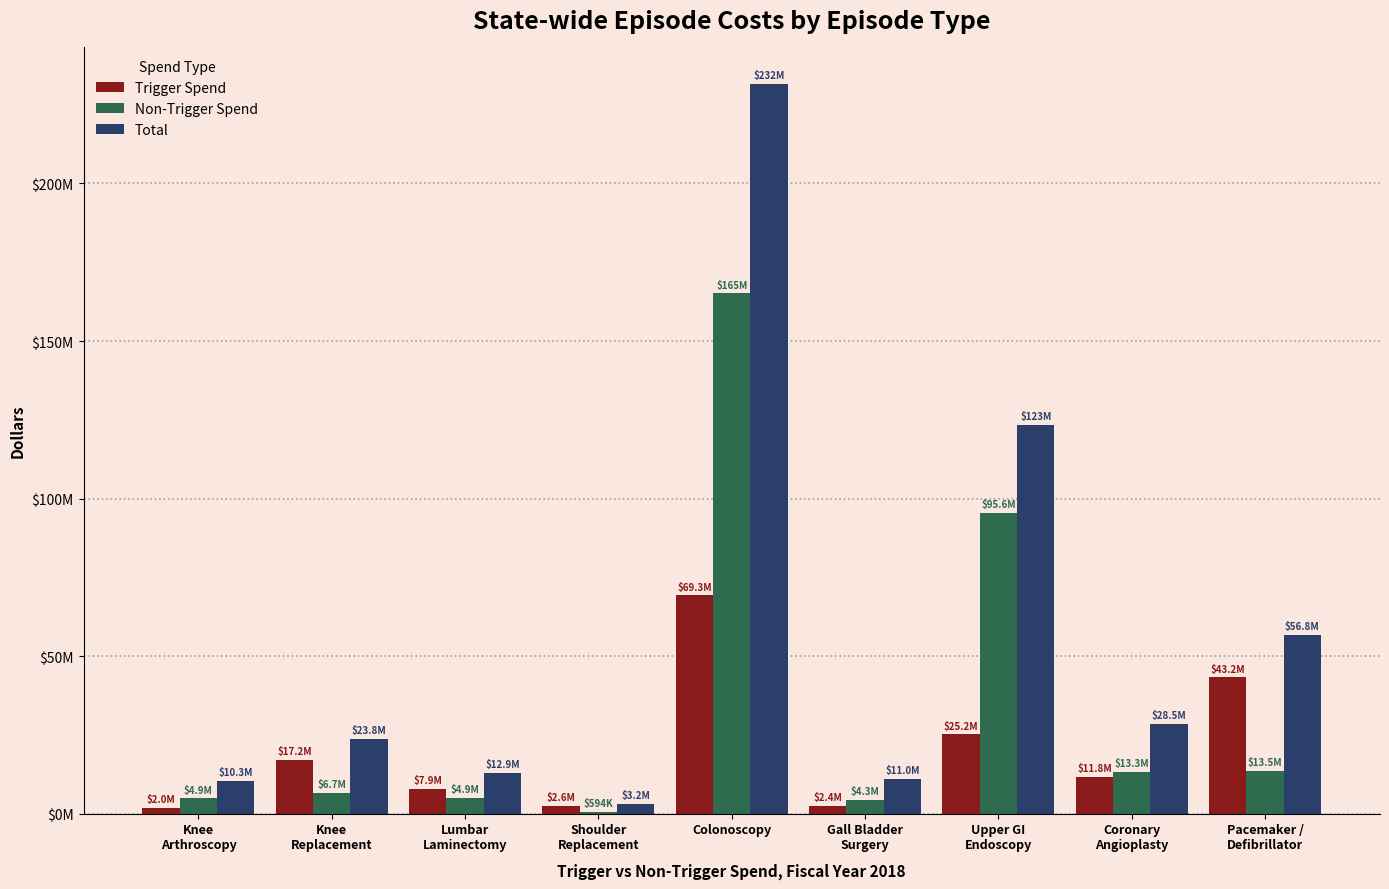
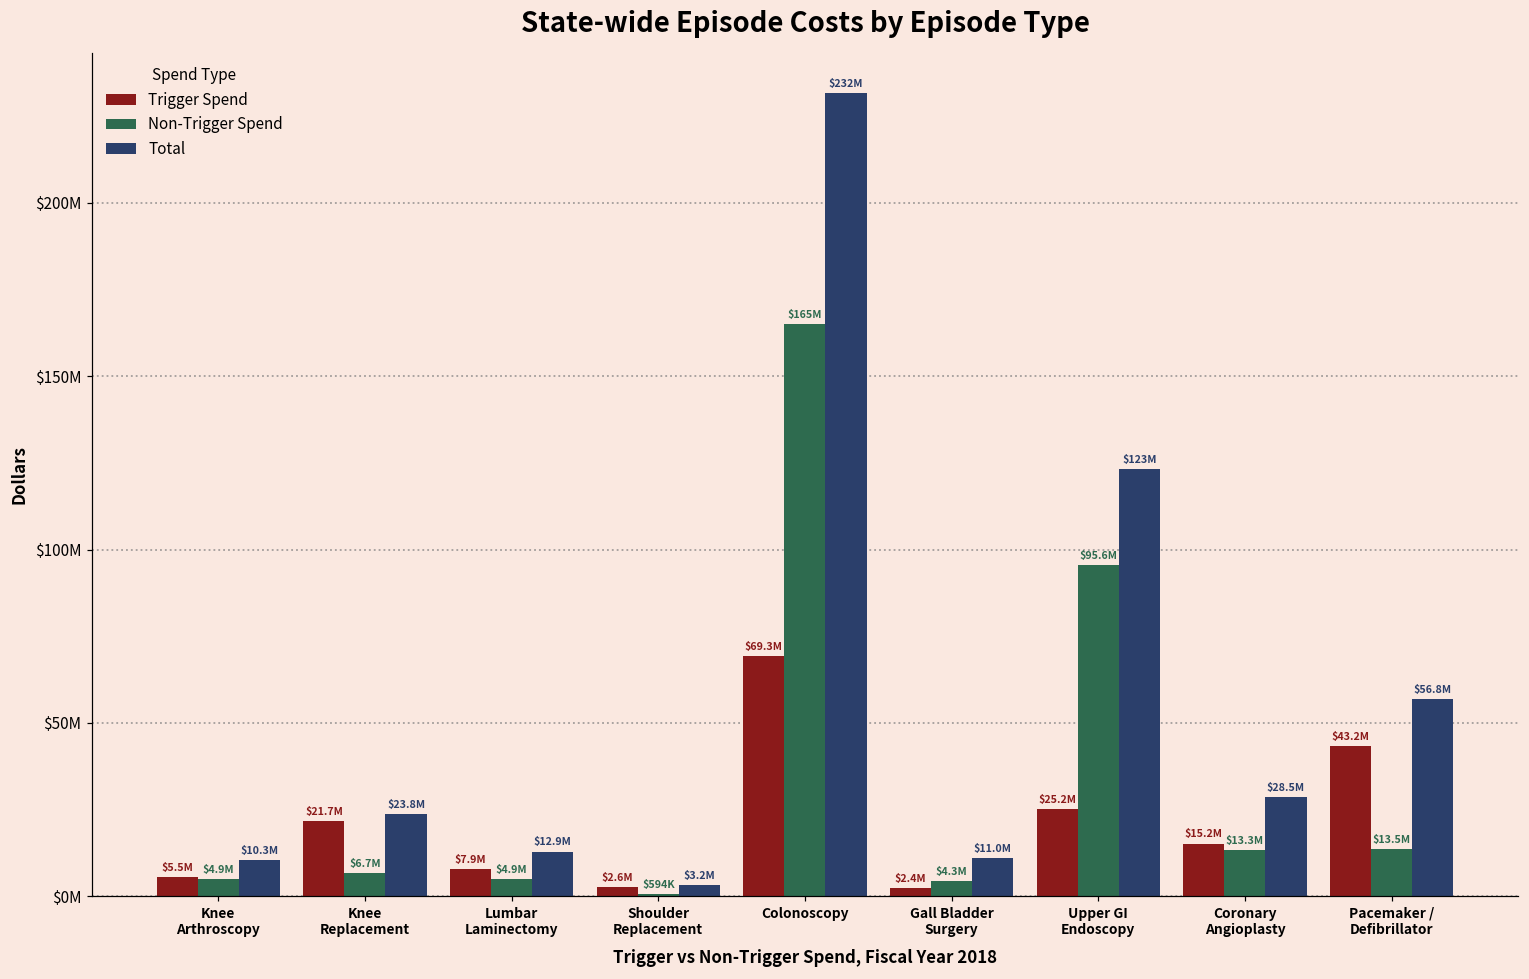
Trigger Spend, Knee Arthroscopy: $2.0M -> $5.5M
Trigger Spend, Knee Replacement: $17.2M -> $21.7M
Trigger Spend, Coronary Angioplasty: $11.8M -> $15.2M
